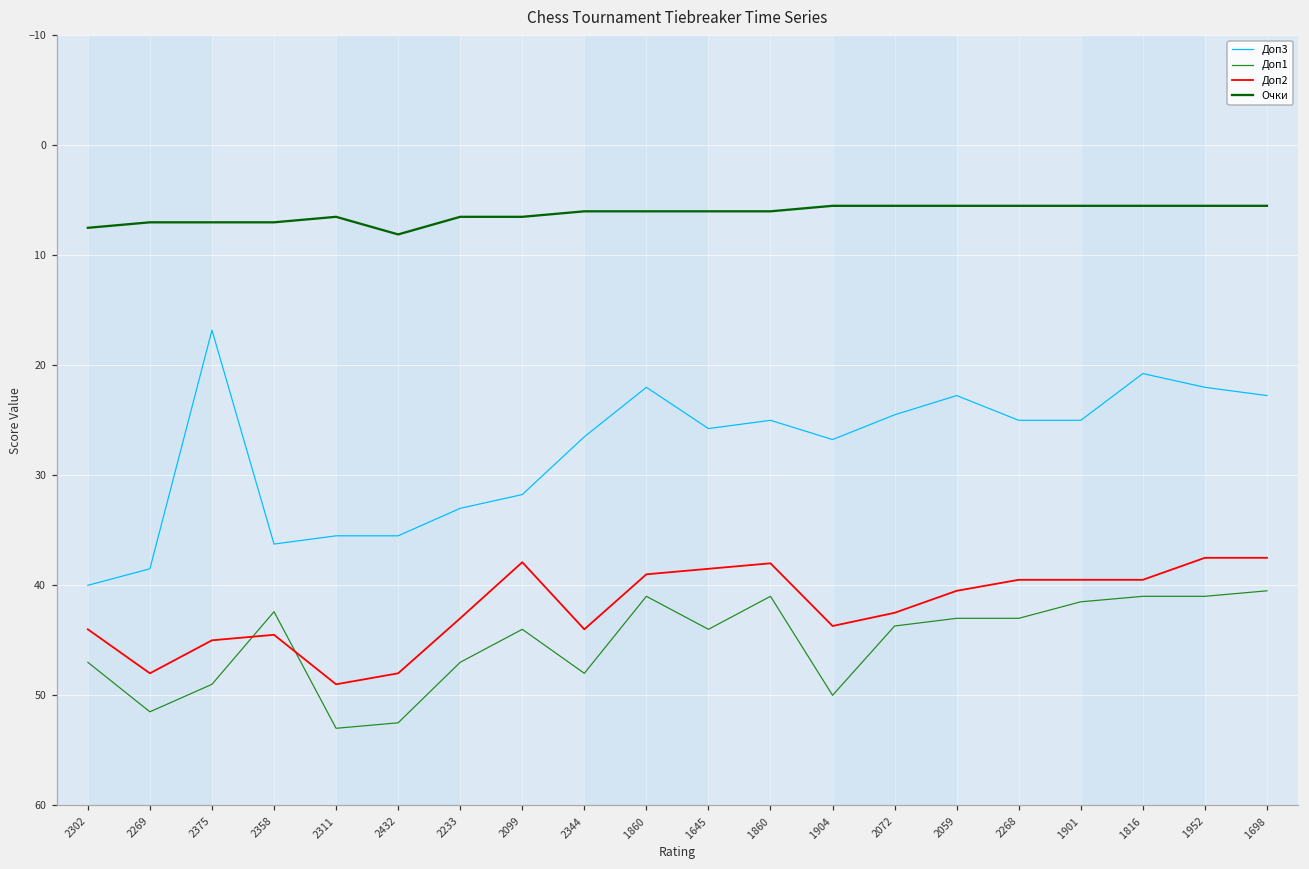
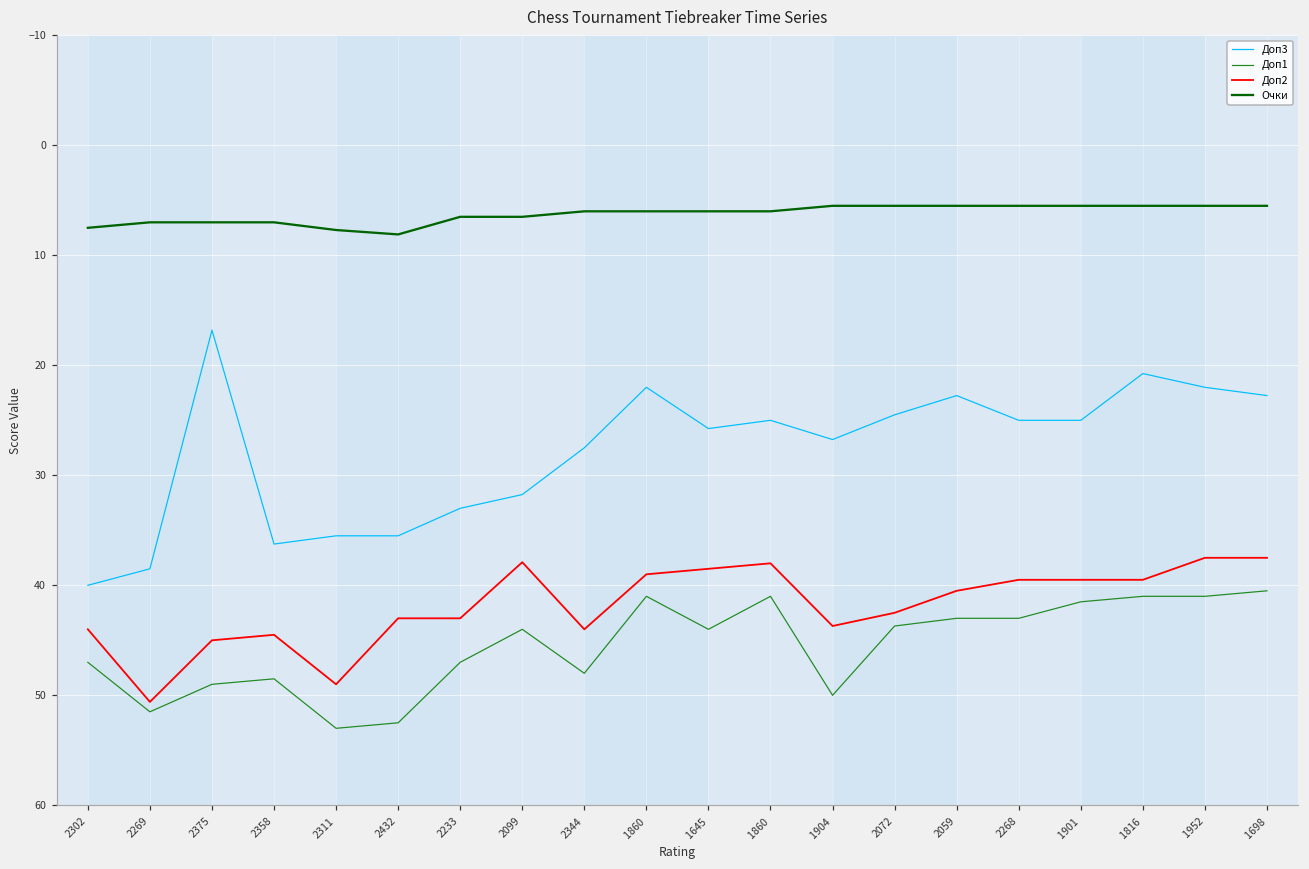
Доп2, 2269: 48 -> 51
Доп1, 2358: 42 -> 49
Очки, 2311: 7 -> 8
Доп2, 2432: 48 -> 43
Доп3, 2344: 27 -> 28
